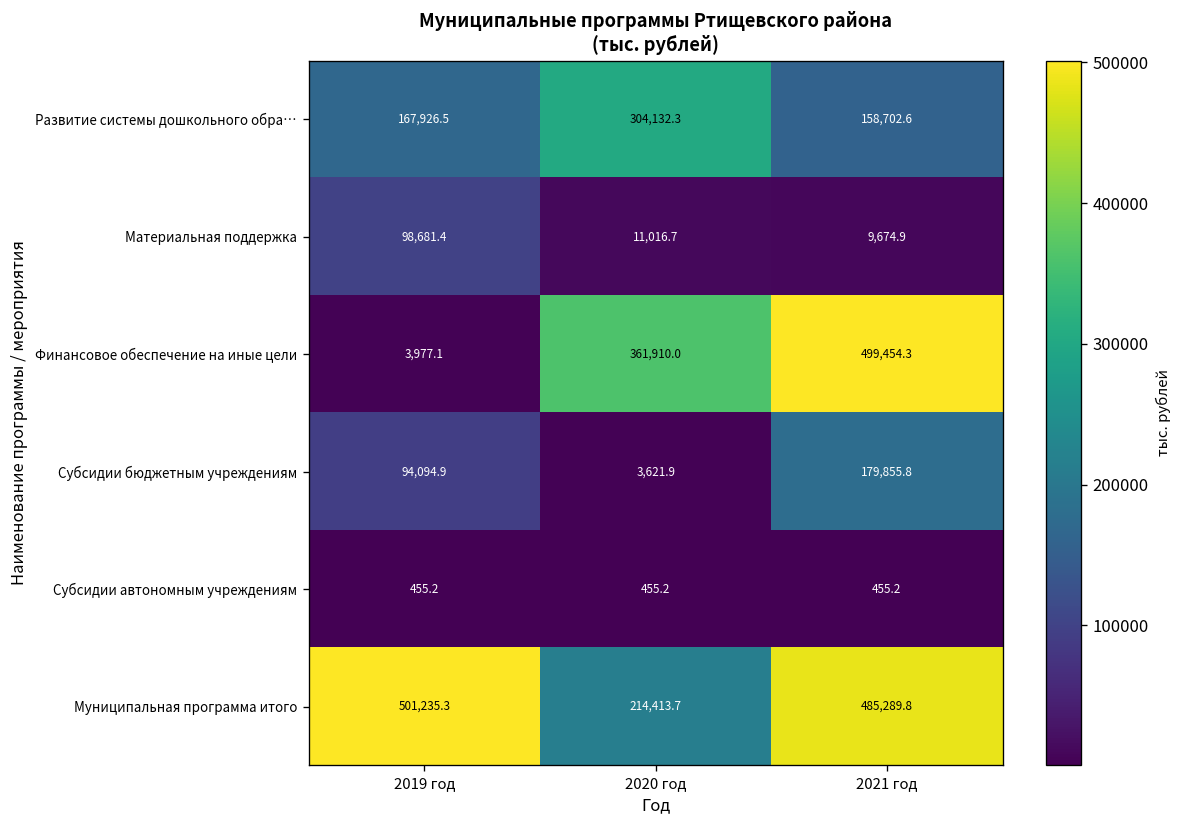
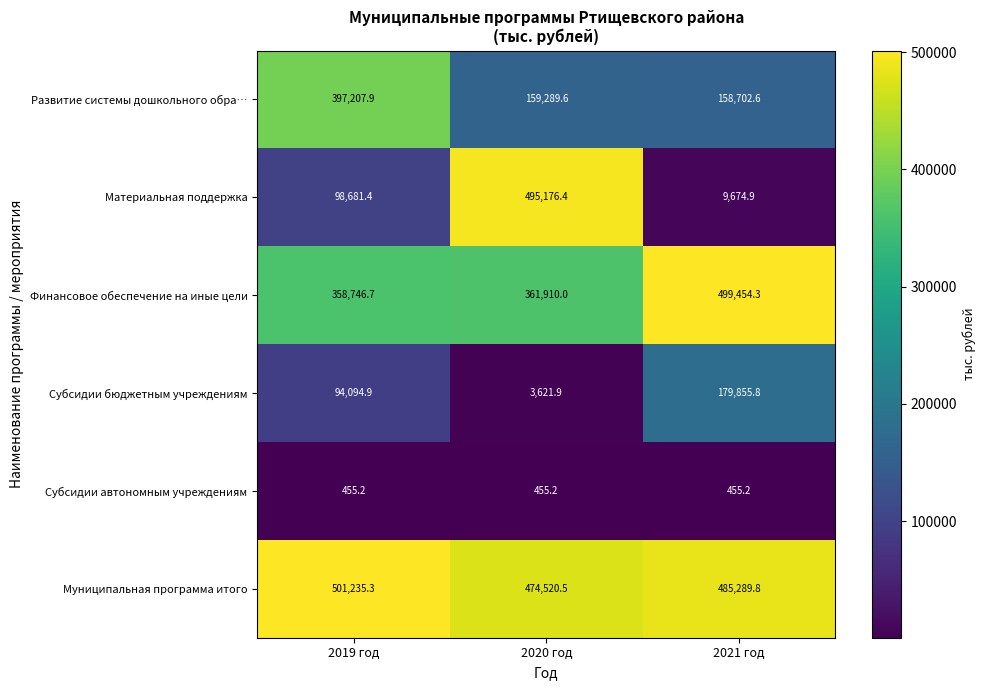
Развитие системы дошкольного обра…, 2019 год: 167,926.5 -> 397,207.9
Развитие системы дошкольного обра…, 2020 год: 304,132.3 -> 159,289.6
Материальная поддержка, 2020 год: 11,016.7 -> 495,176.4
Финансовое обеспечение на иные цели, 2019 год: 3,977.1 -> 358,746.7
Муниципальная программа итого, 2020 год: 214,413.7 -> 474,520.5
